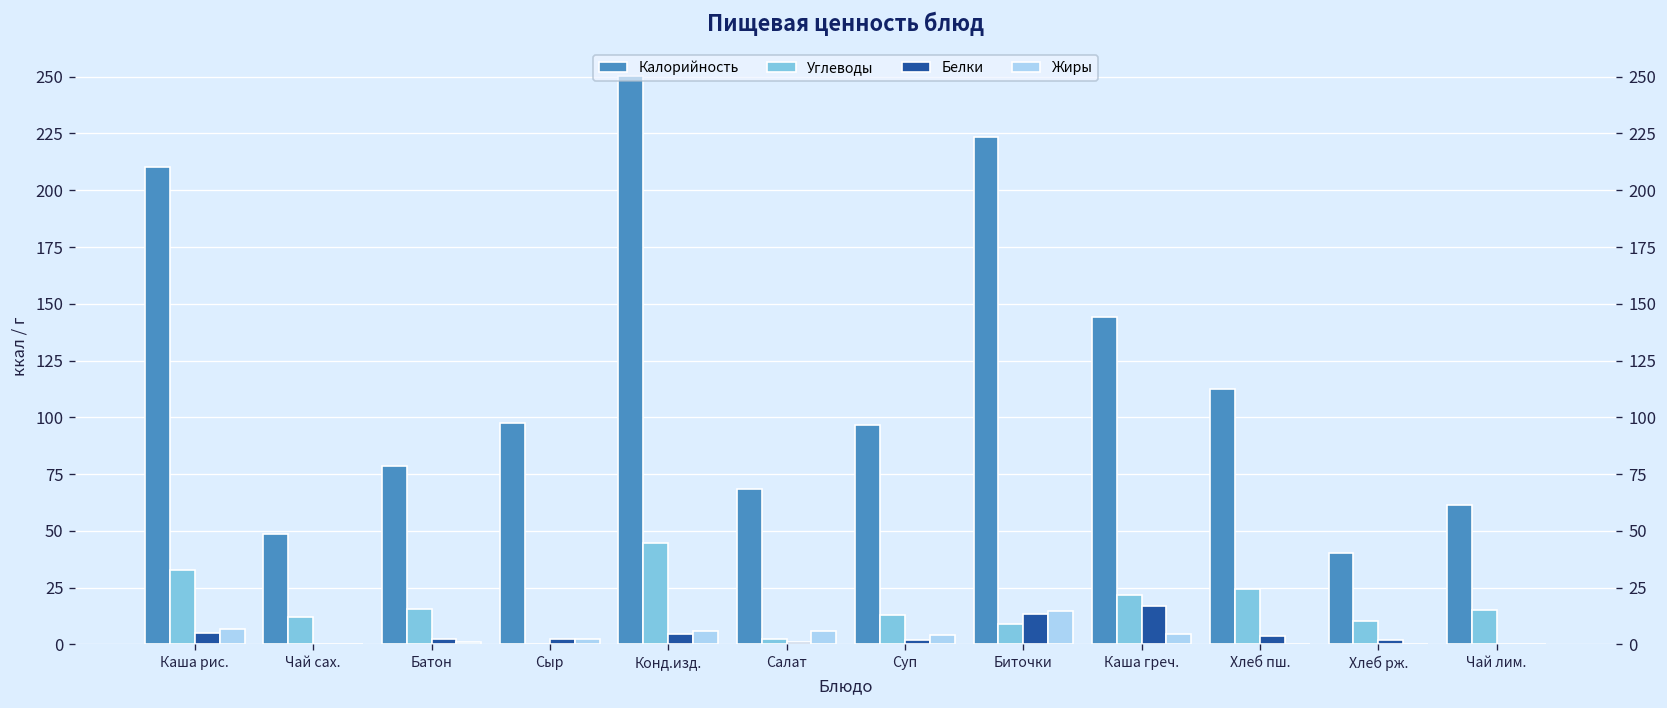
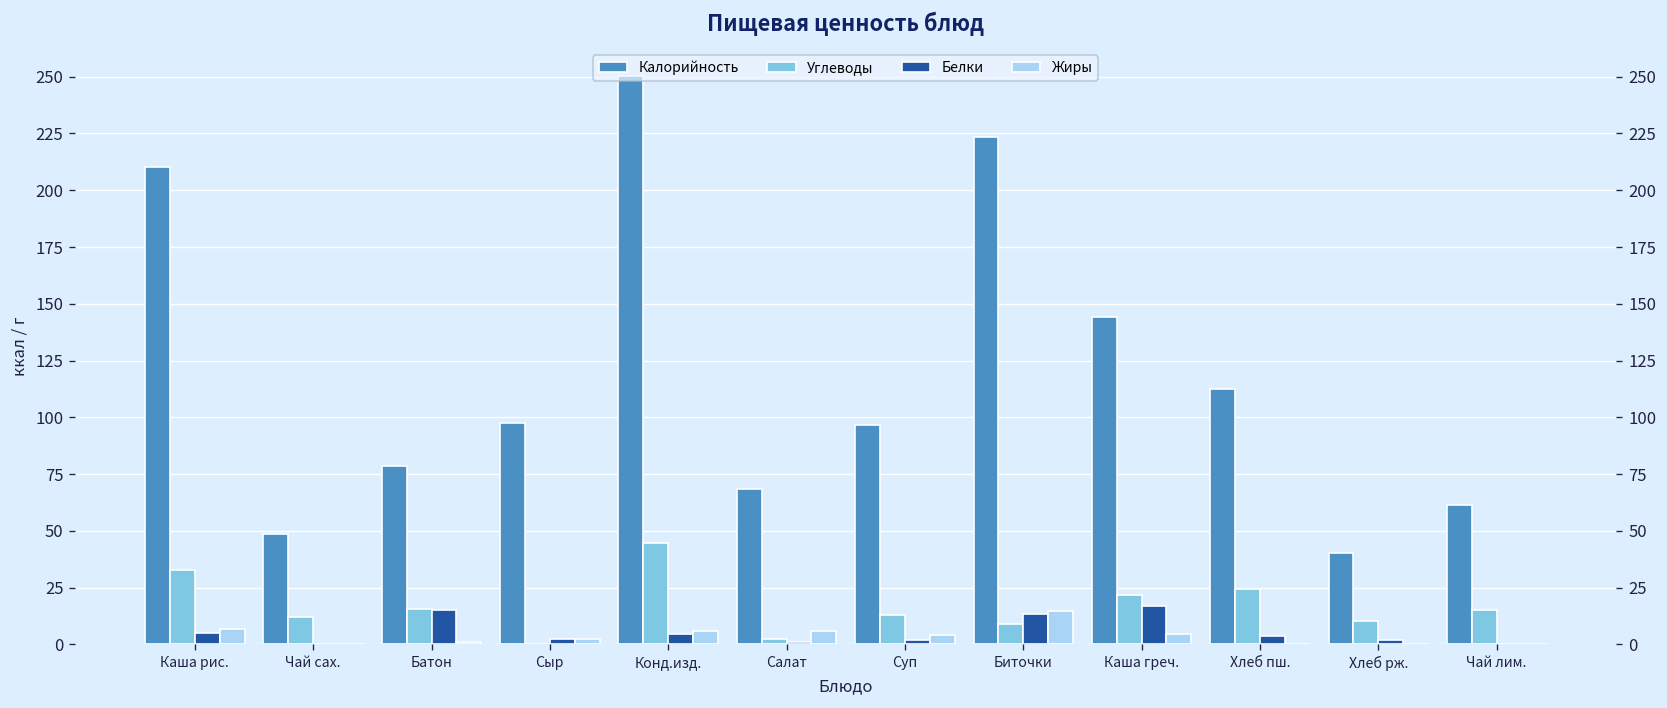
Белки, Батон: 2 -> 15
